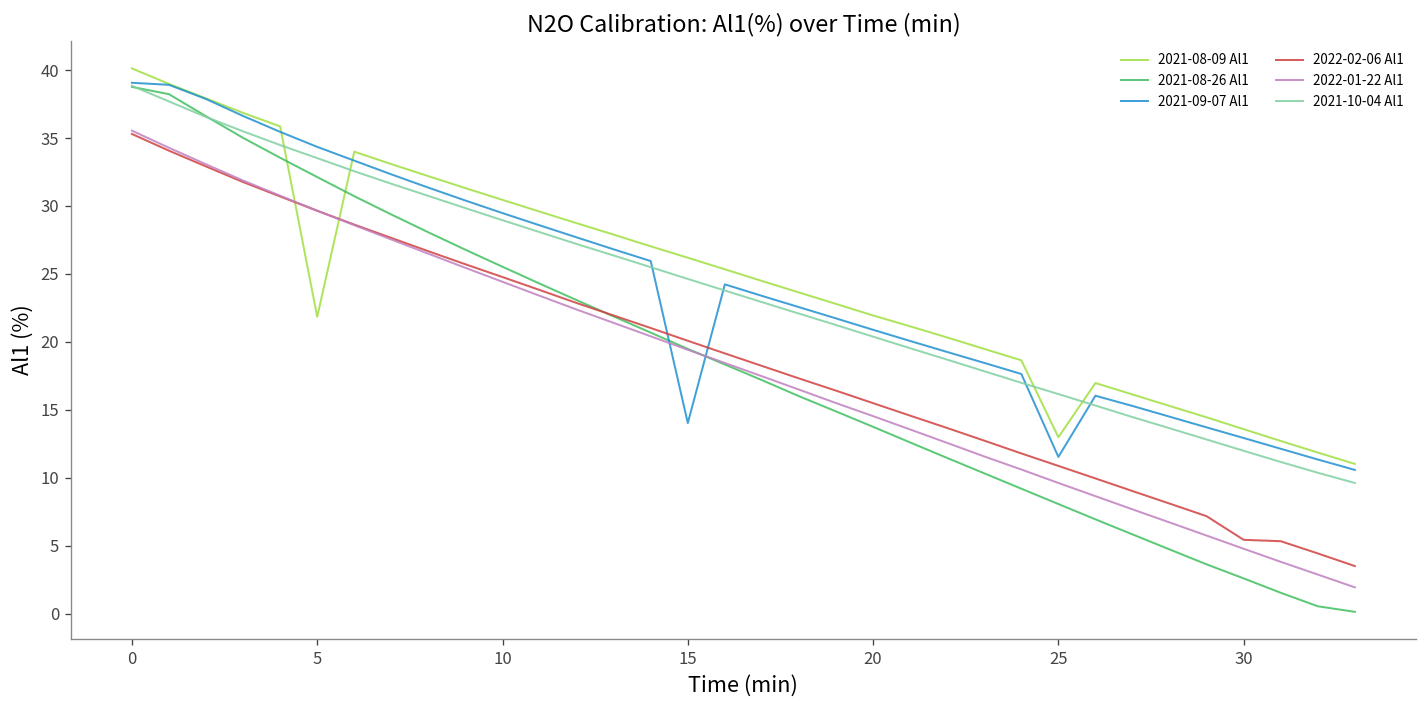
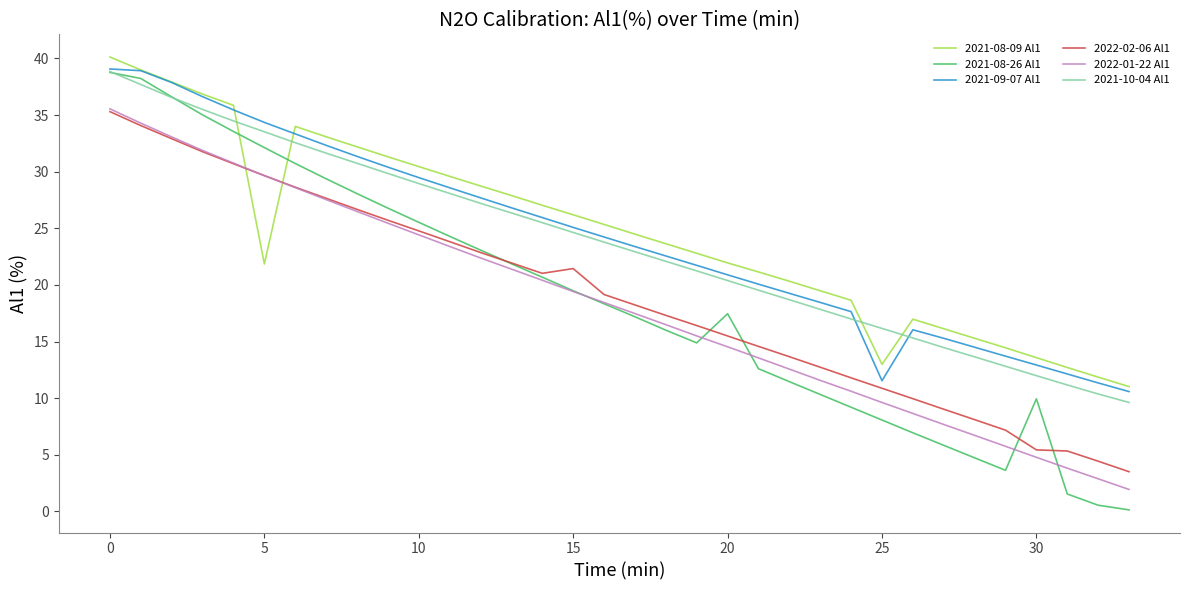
2021-09-07 Al1, 15: 14.0 -> 25.1
2022-02-06 Al1, 15: 20.1 -> 21.4
2021-08-26 Al1, 20: 13.7 -> 17.5
2021-08-26 Al1, 30: 2.6 -> 9.9
